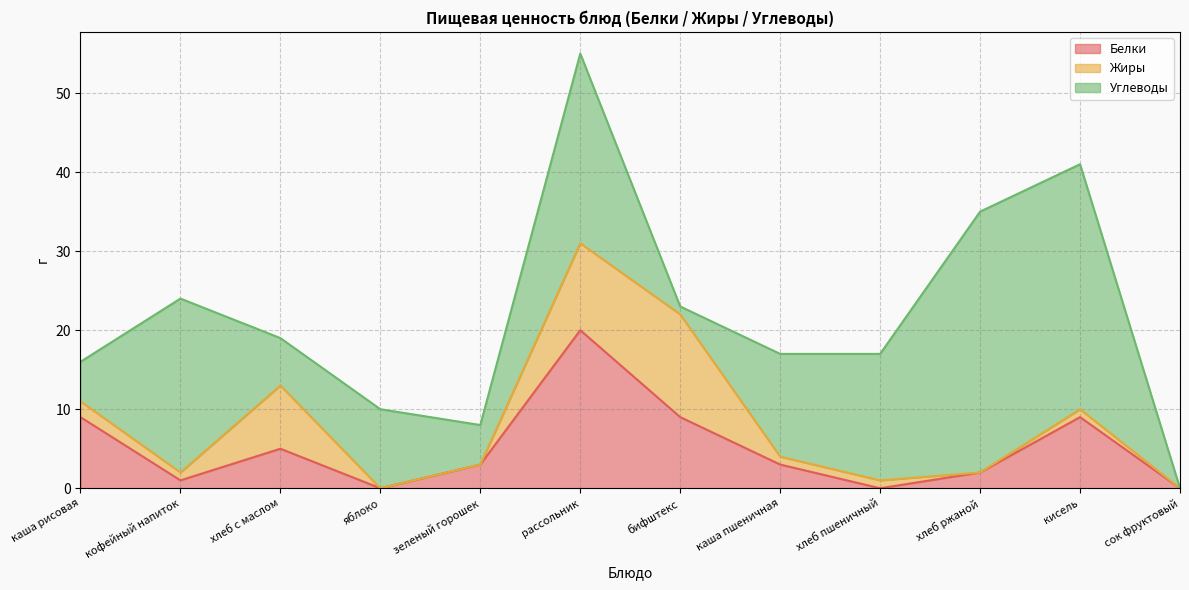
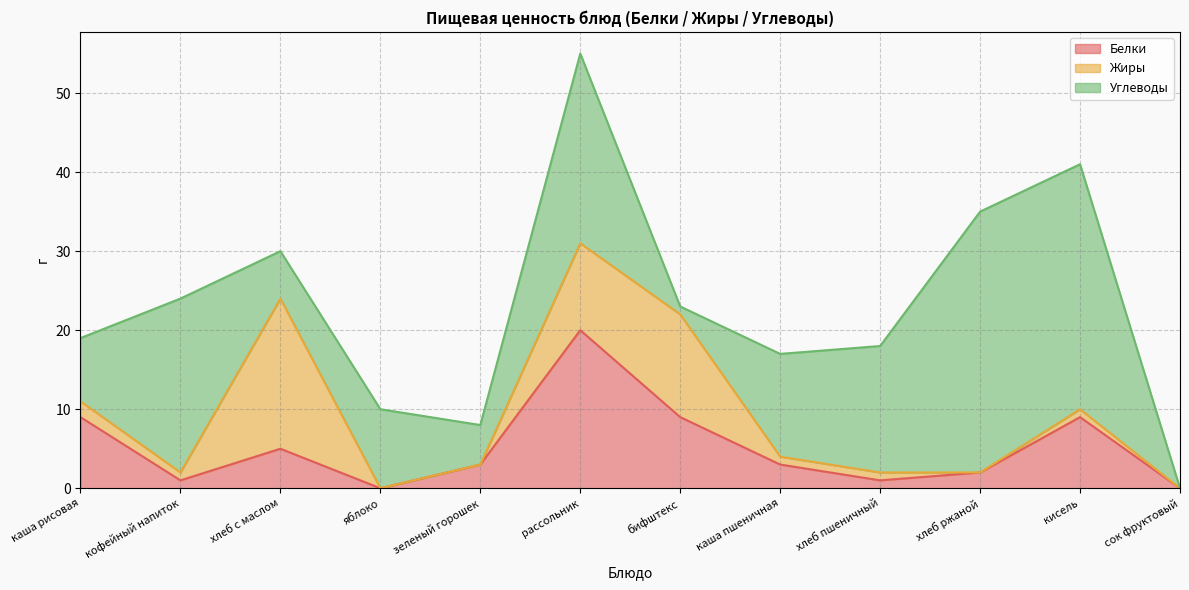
Углеводы, каша рисовая: 5 -> 8
Жиры, хлеб с маслом: 8 -> 19
Белки, хлеб пшеничный: 0 -> 1
